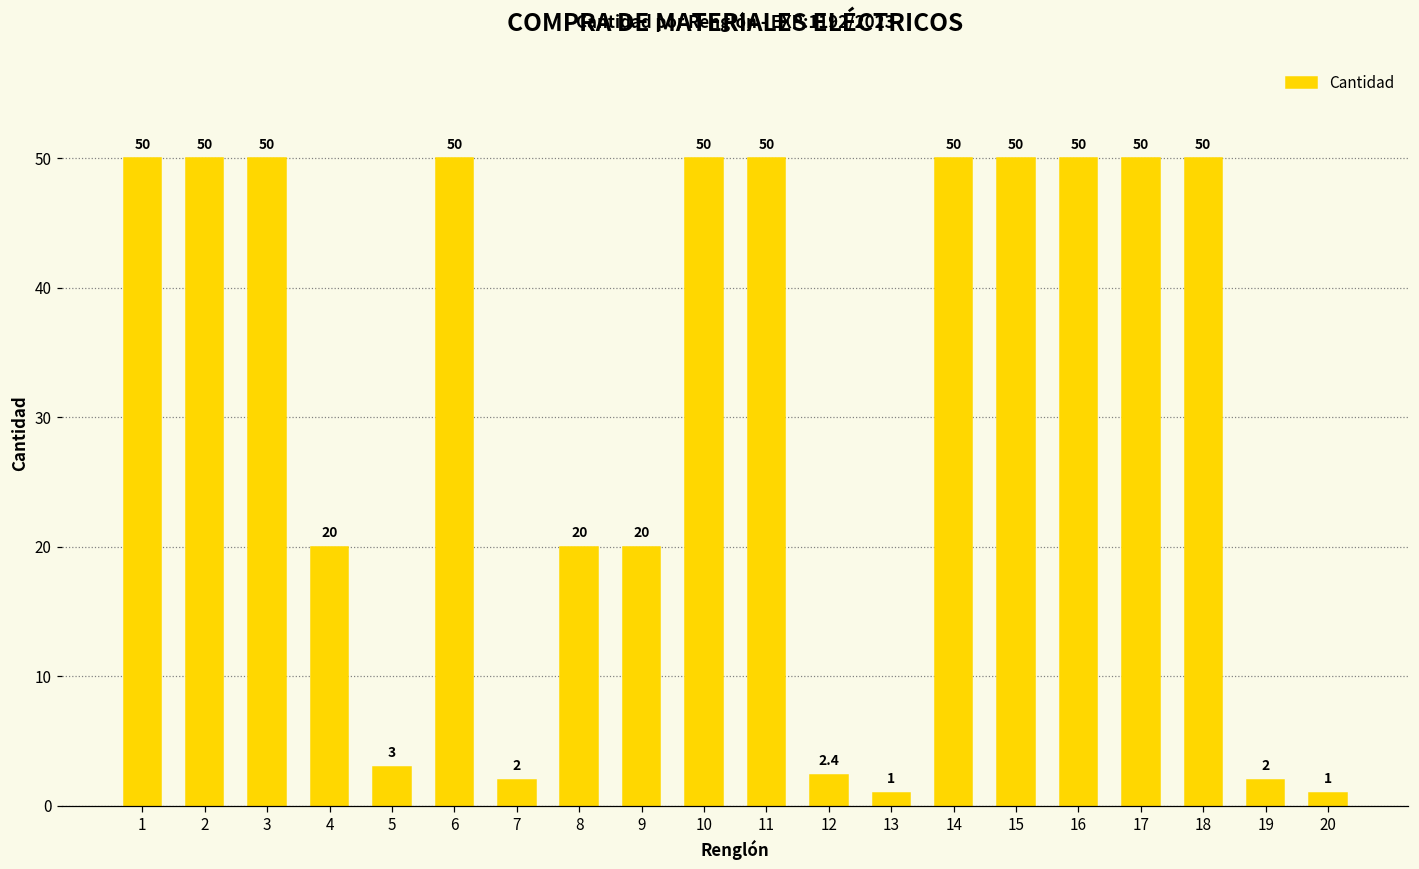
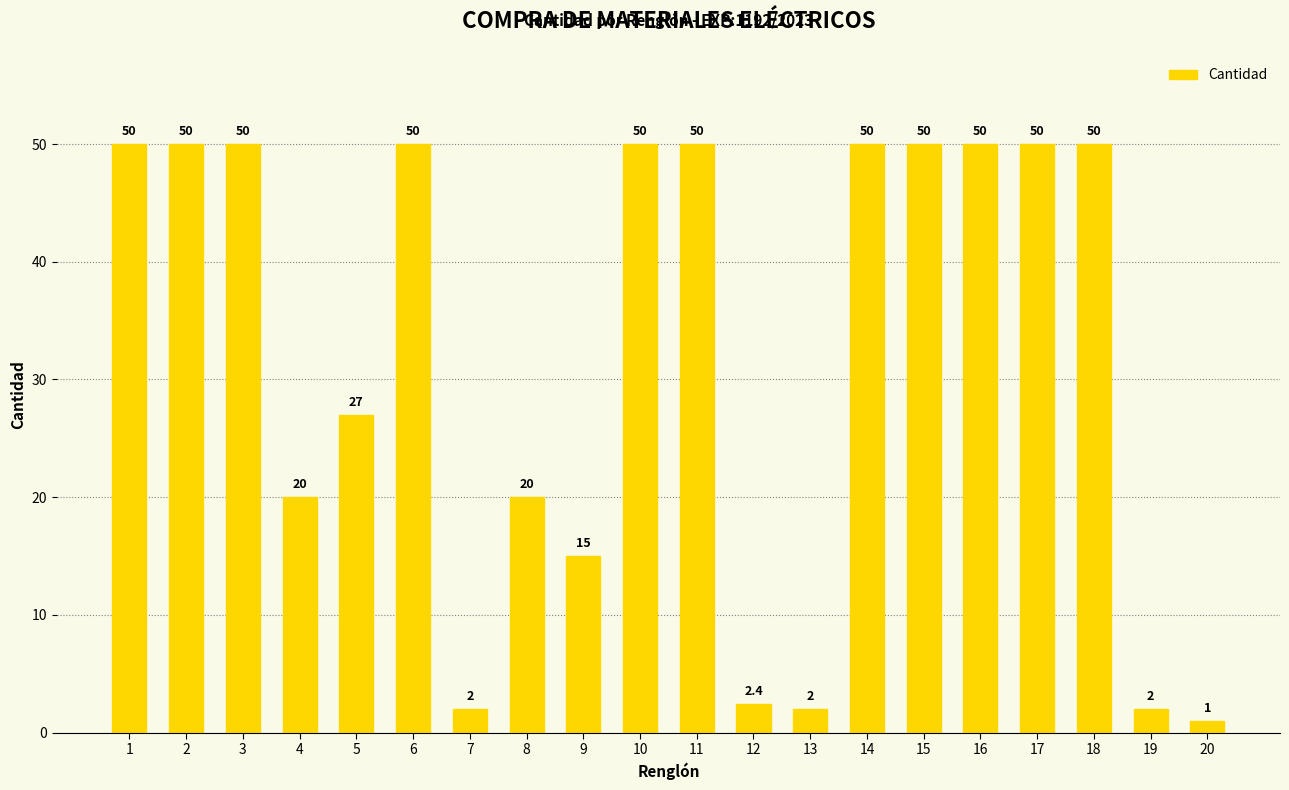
5: 3 -> 27
9: 20 -> 15
13: 1 -> 2
